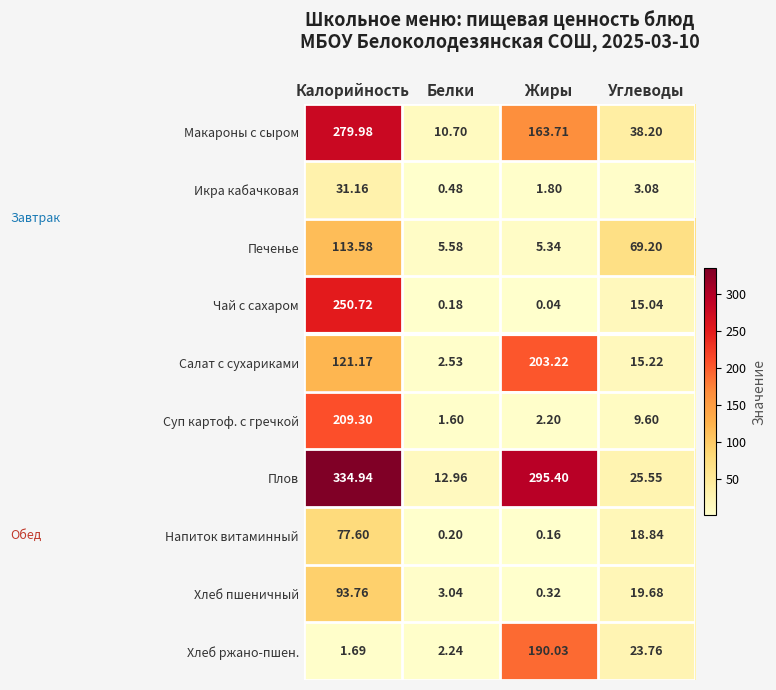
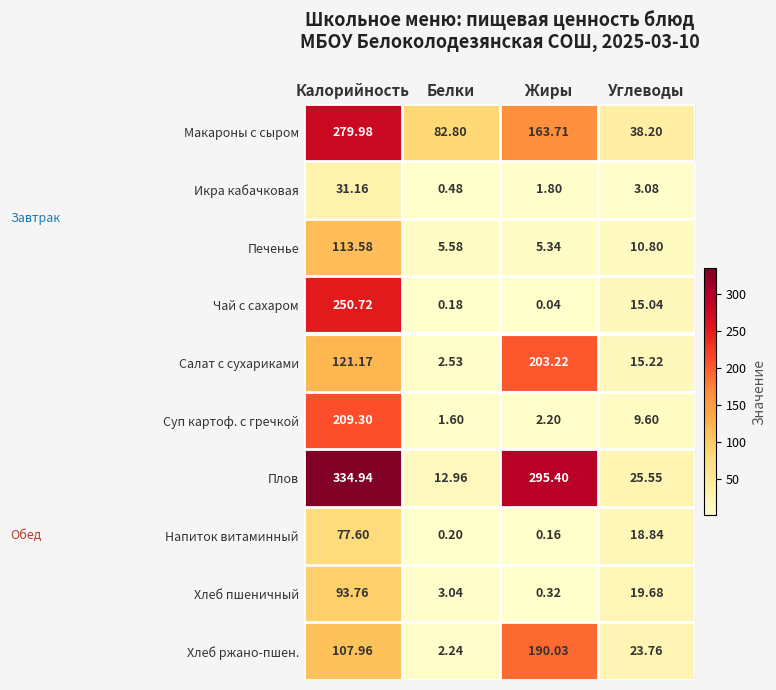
Макароны с сыром, Белки: 10.70 -> 82.80
Печенье, Углеводы: 69.20 -> 10.80
Хлеб ржано-пшен., Калорийность: 1.69 -> 107.96
